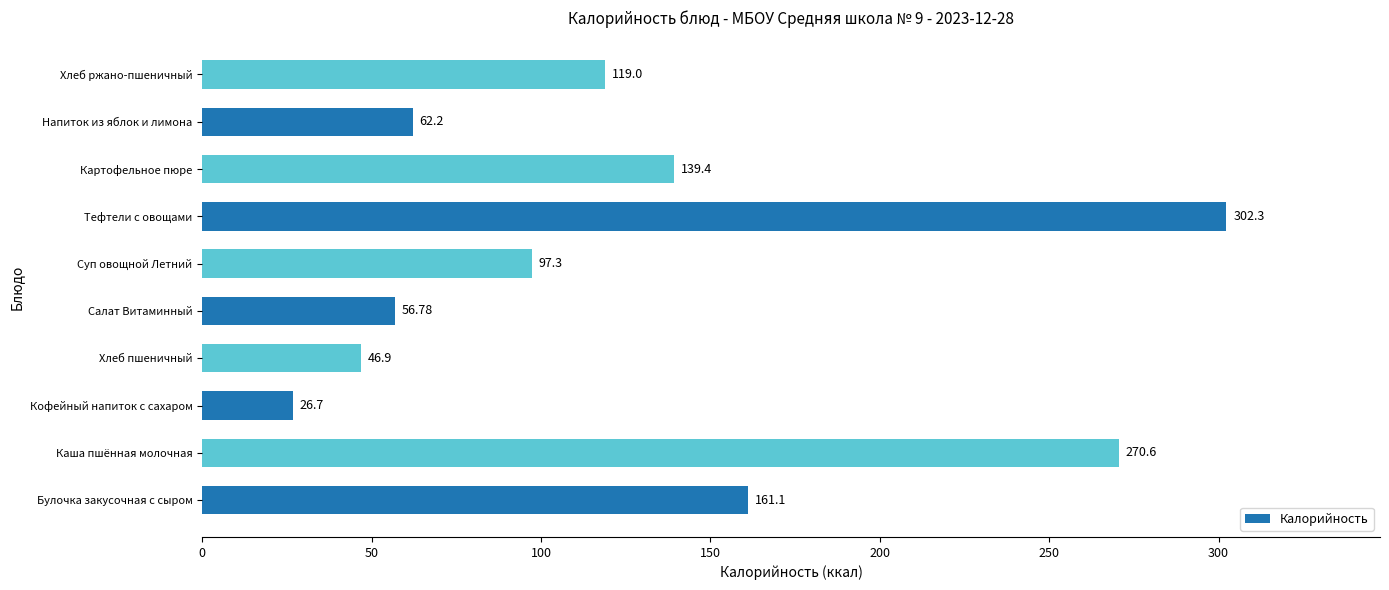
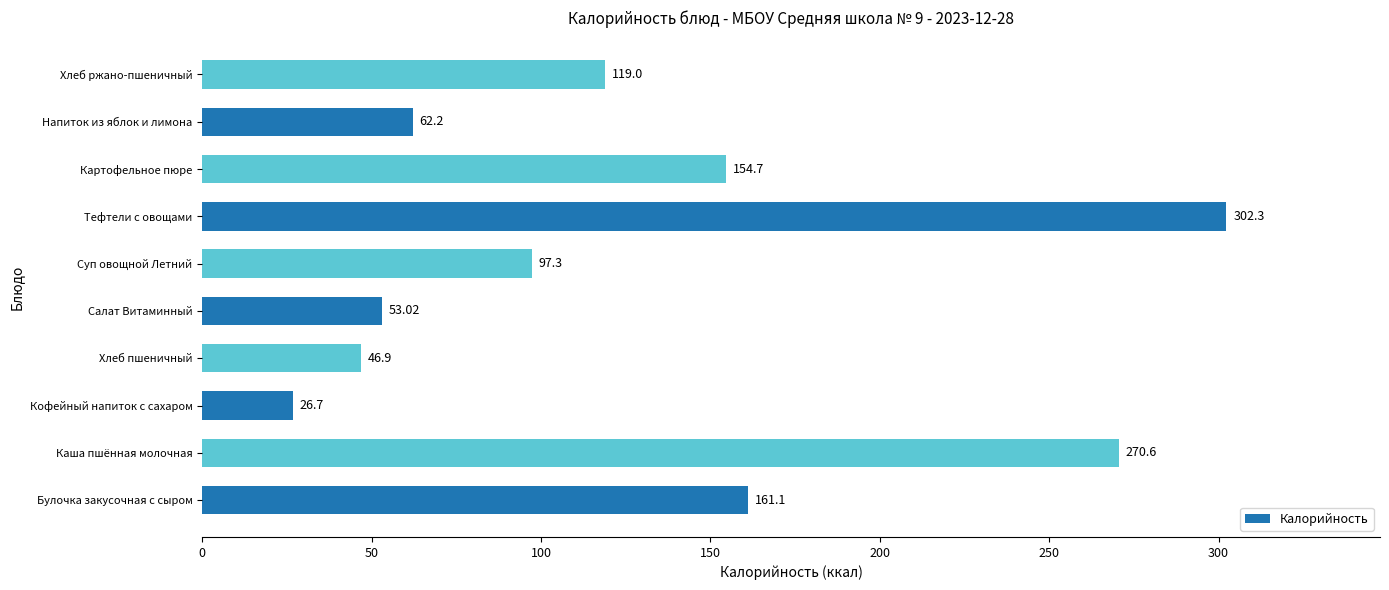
Картофельное пюре: 139.4 -> 154.7
Салат Витаминный: 56.78 -> 53.02
